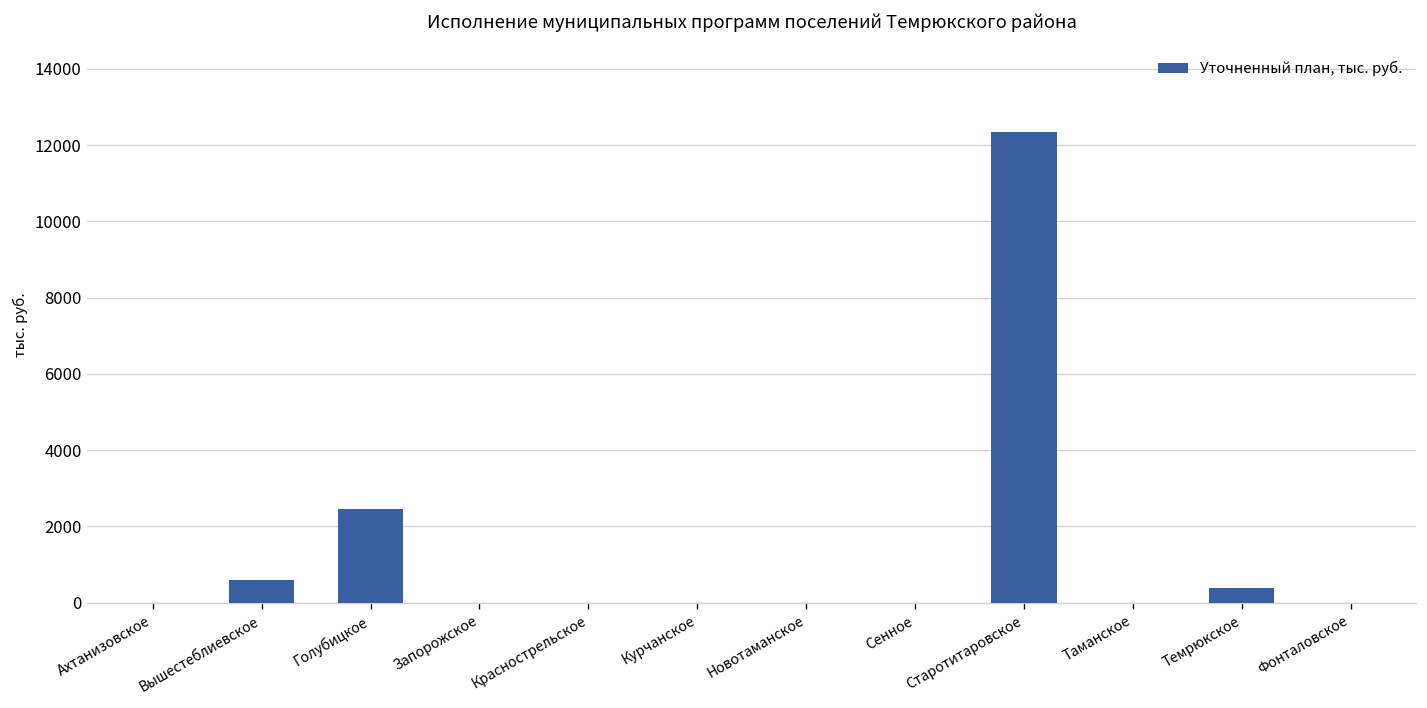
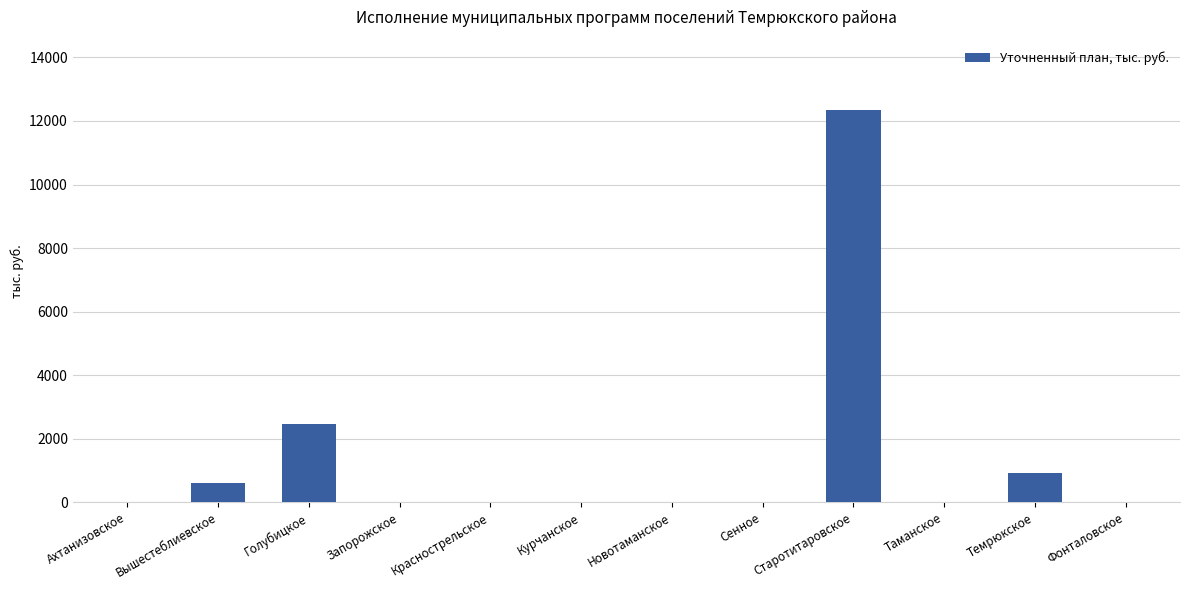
Темрюкское: 400 -> 900
